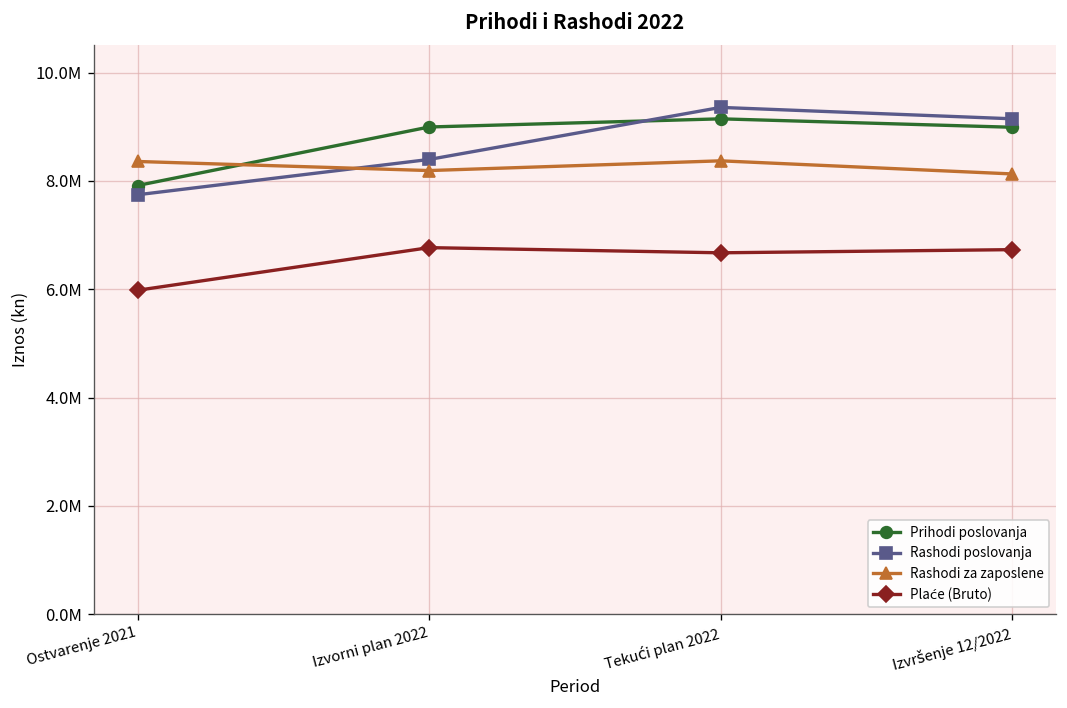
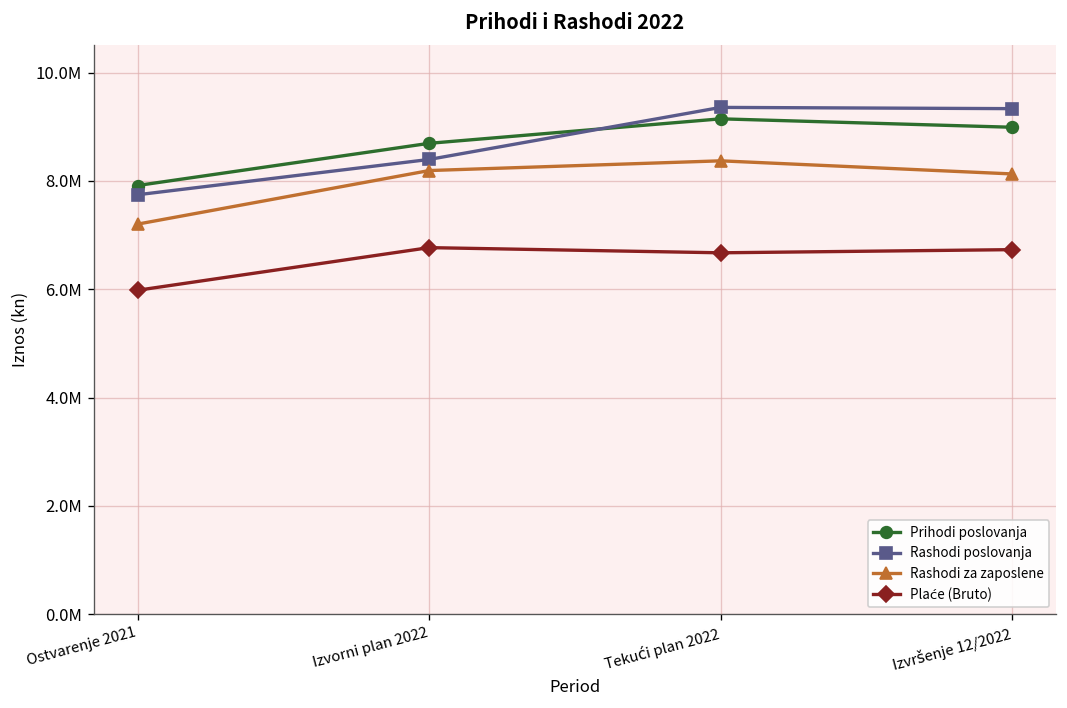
Rashodi za zaposlene, Ostvarenje 2021: 8400000 -> 7200000
Prihodi poslovanja, Izvorni plan 2022: 9000000 -> 8700000
Rashodi poslovanja, Izvršenje 12/2022: 9100000 -> 9300000
